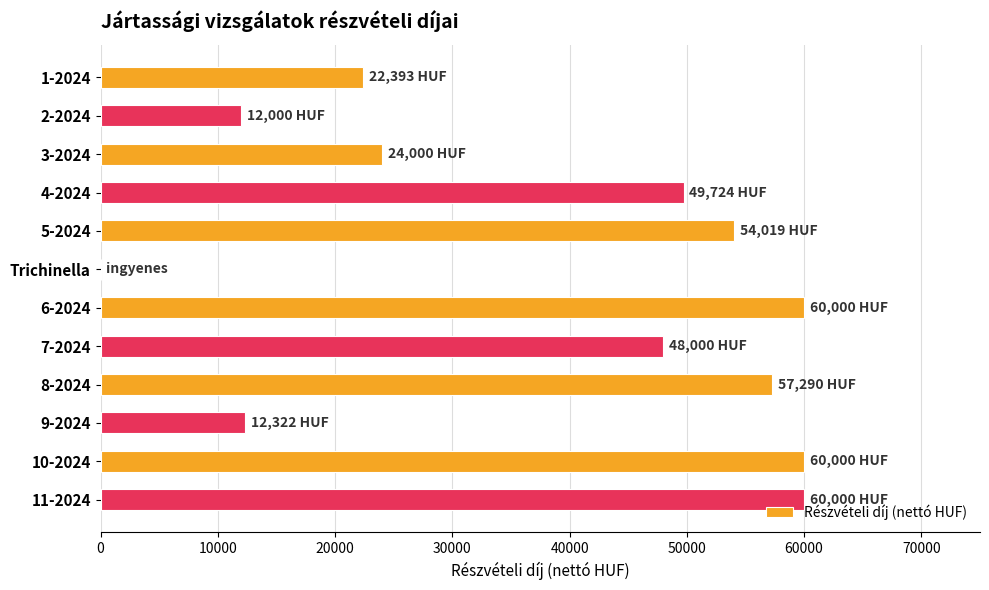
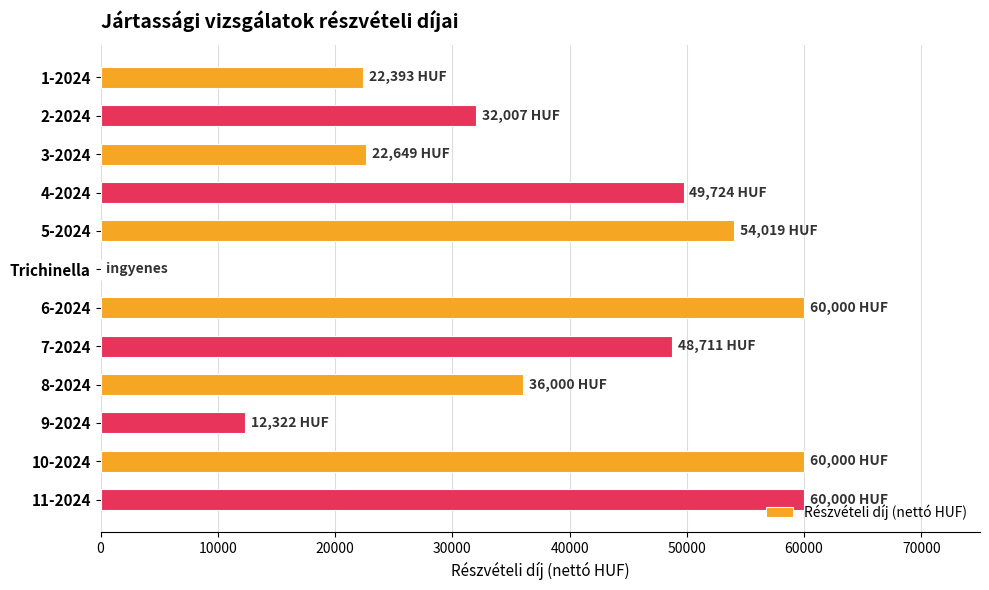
2-2024: 12,000 -> 32,007
3-2024: 24,000 -> 22,649
7-2024: 48,000 -> 48,711
8-2024: 57,290 -> 36,000
